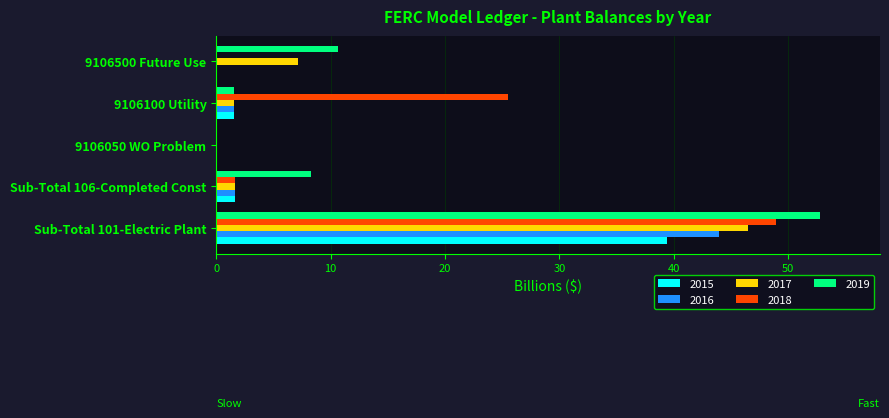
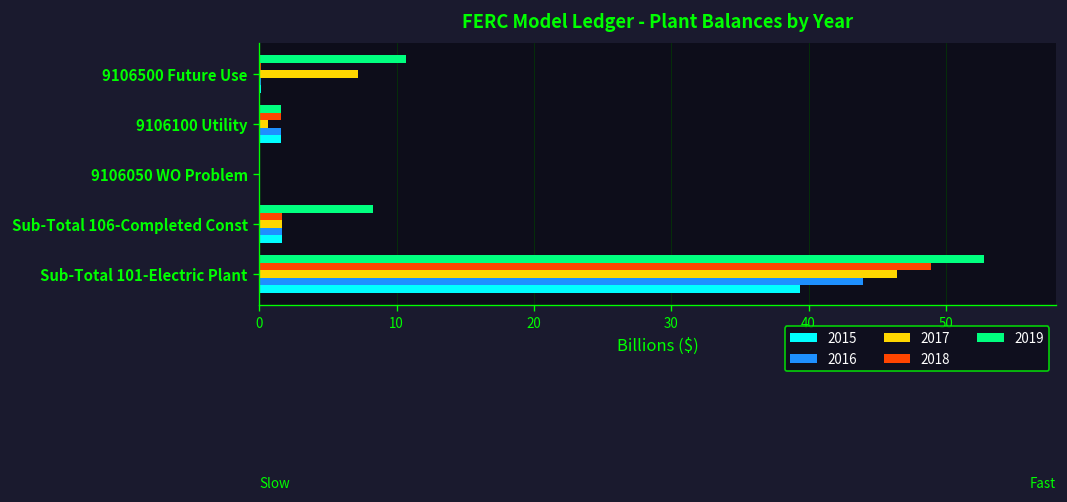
2018, 9106100 Utility: 25.6 -> 1.6
2017, 9106100 Utility: 1.6 -> 0.6
